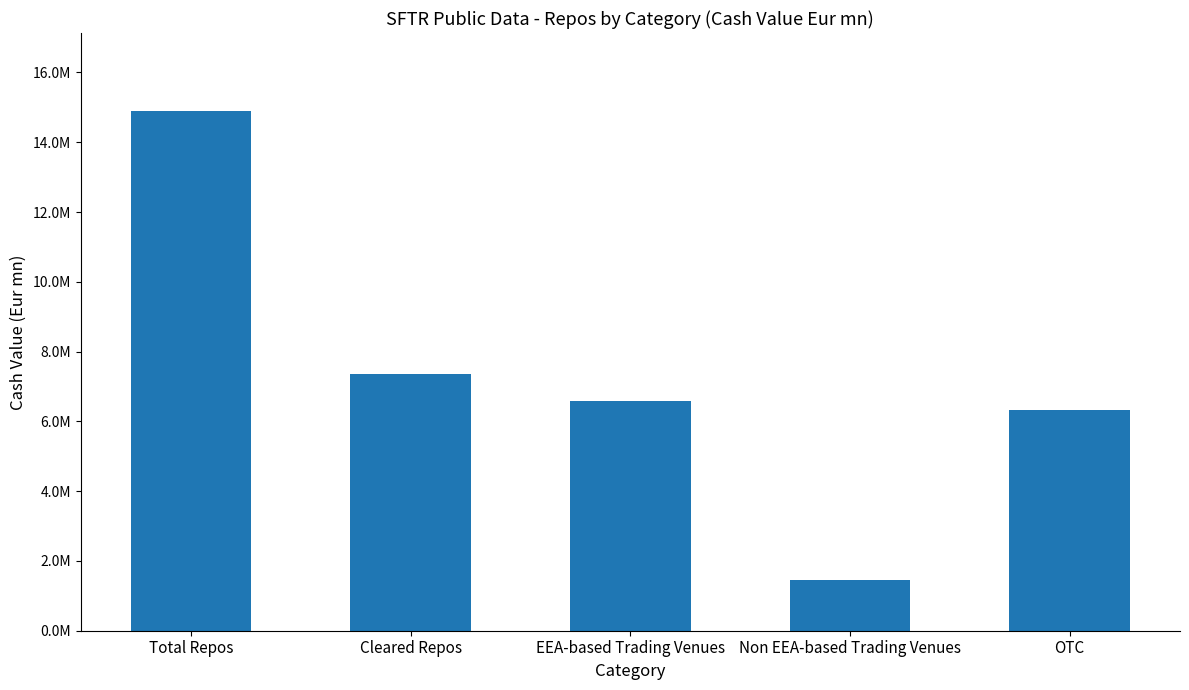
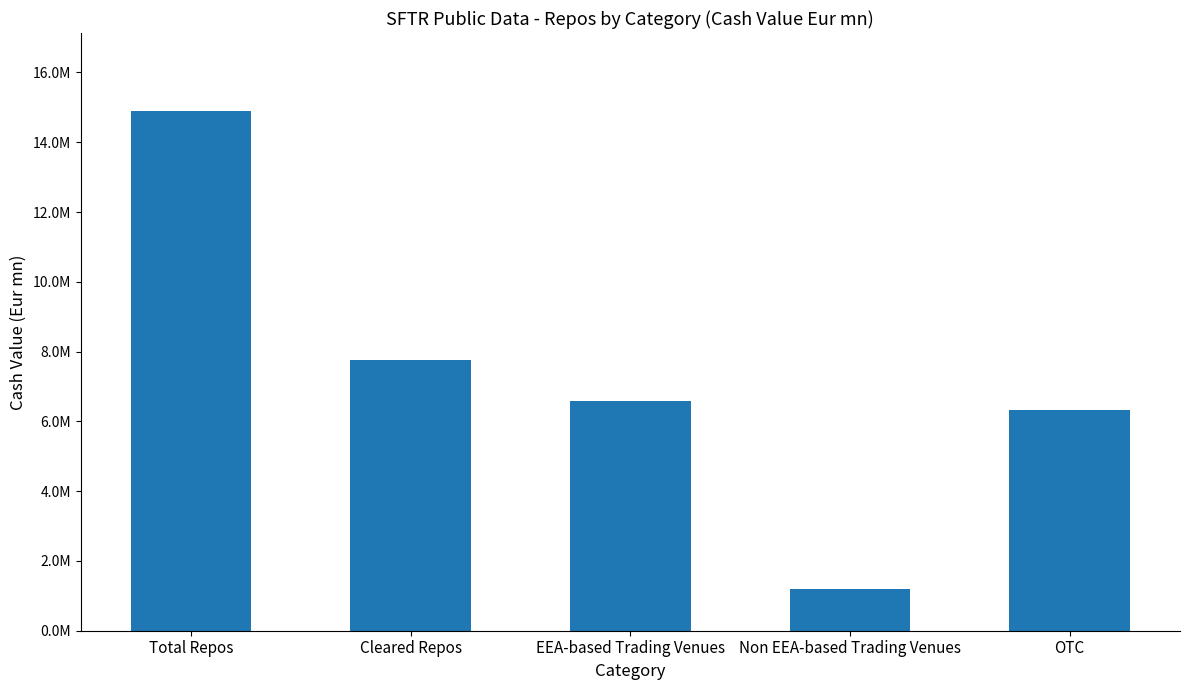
Cleared Repos: 7400000 -> 7800000
Non EEA-based Trading Venues: 1500000 -> 1200000
